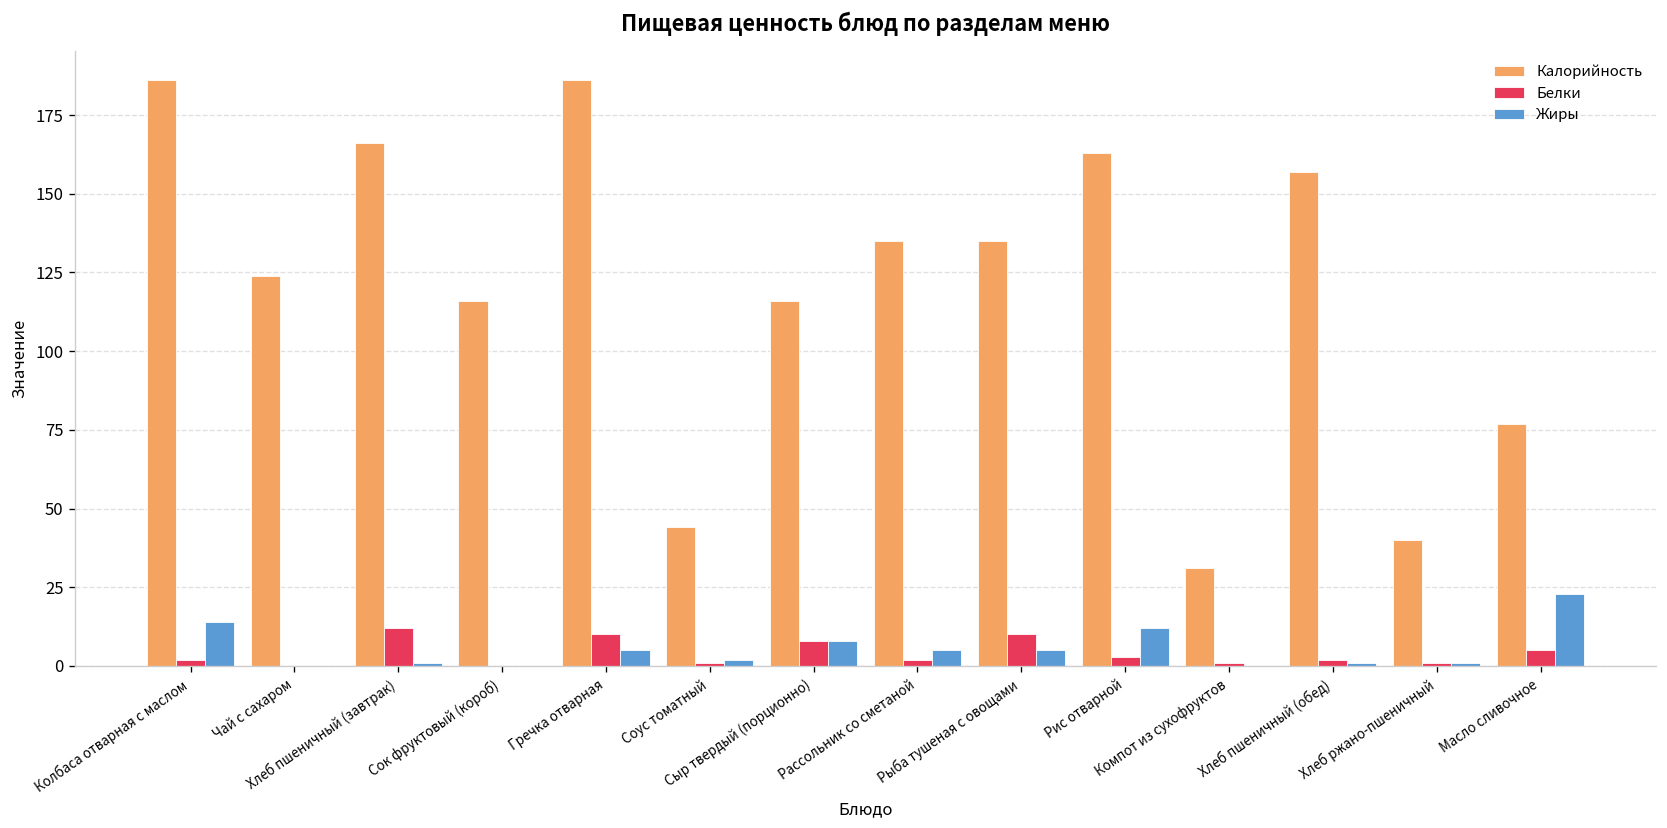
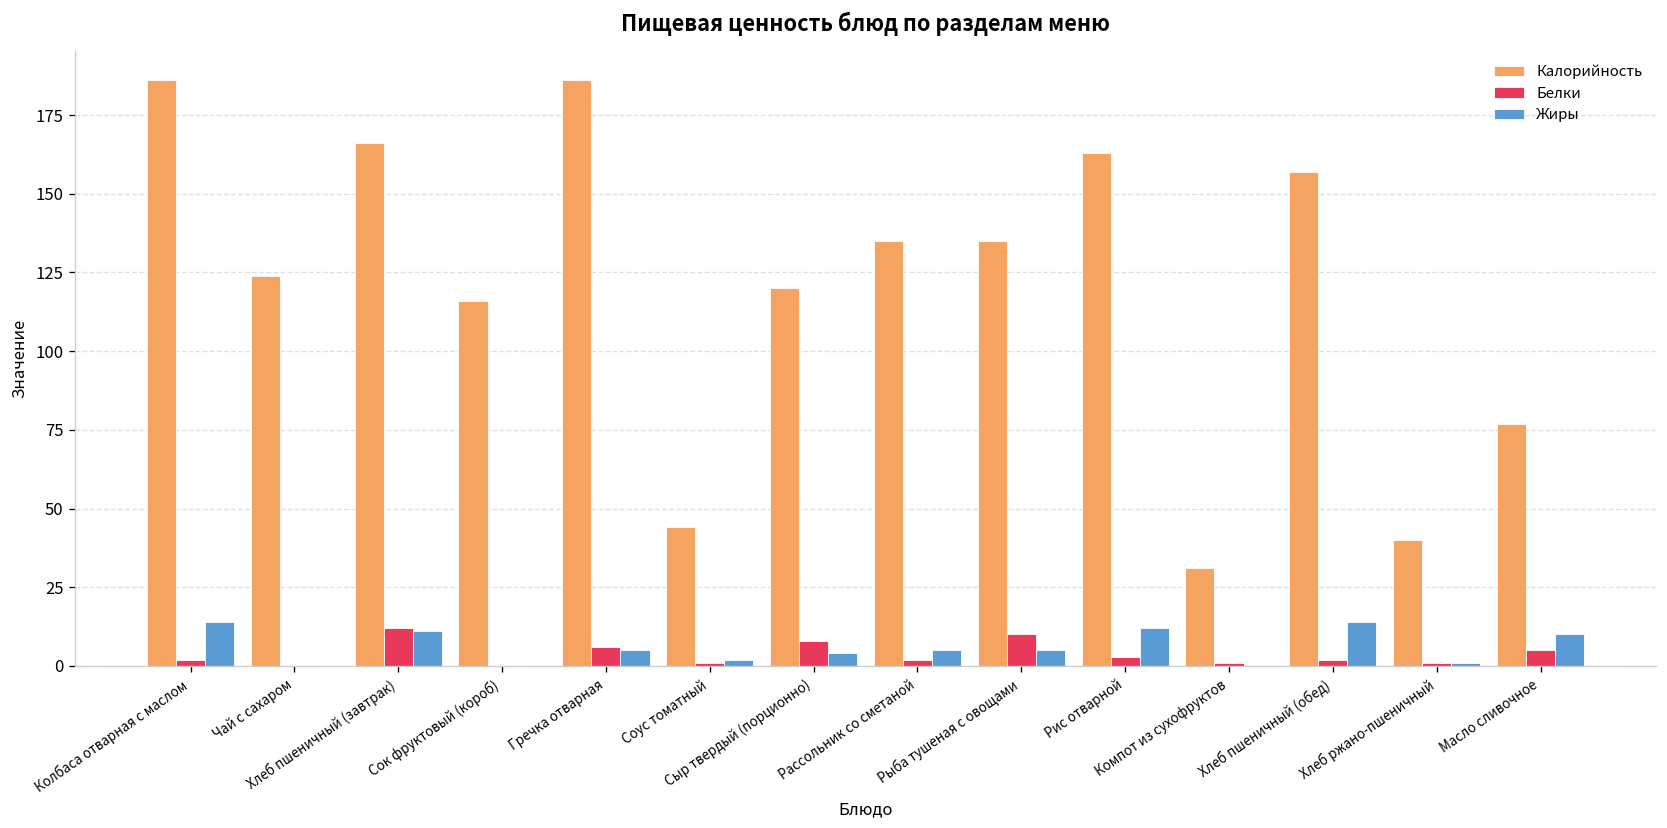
Жиры, Хлеб пшеничный (завтрак): 1 -> 11
Белки, Гречка отварная: 10 -> 6
Калорийность, Сыр твердый (порционно): 116 -> 120
Жиры, Сыр твердый (порционно): 8 -> 4
Жиры, Хлеб пшеничный (обед): 1 -> 14
Жиры, Масло сливочное: 23 -> 10
